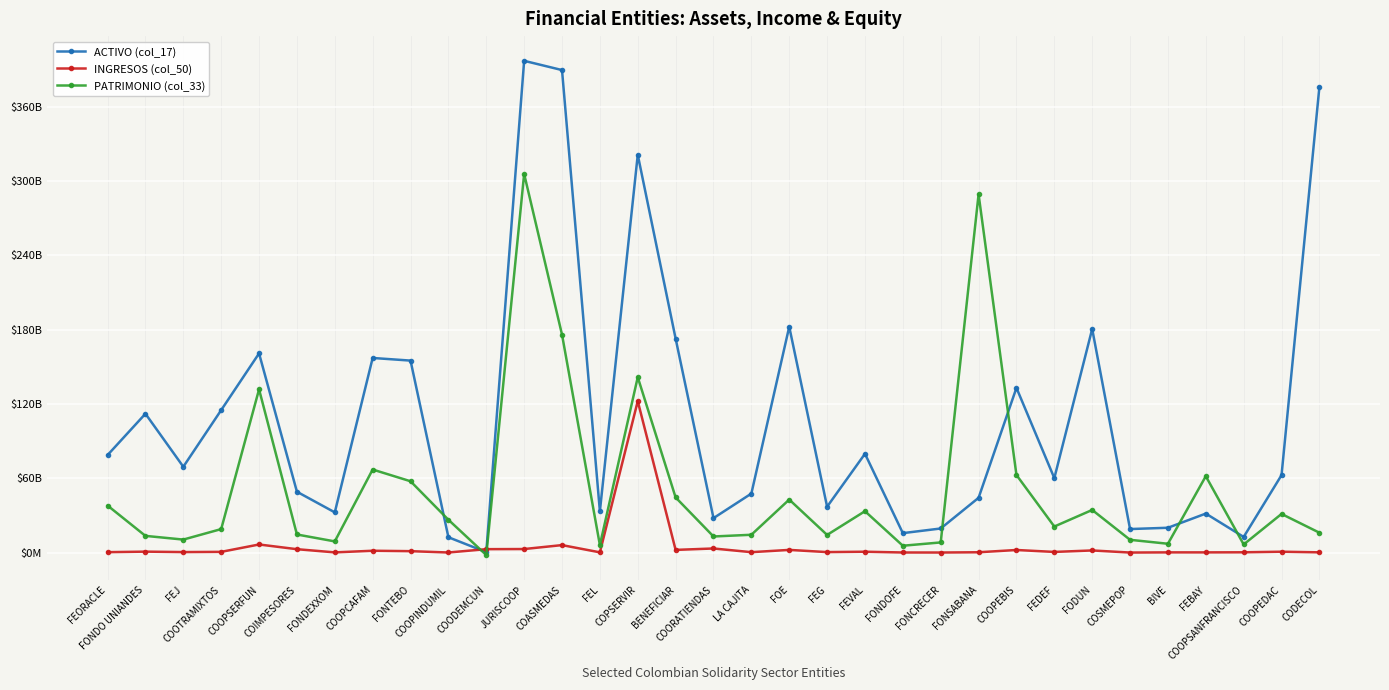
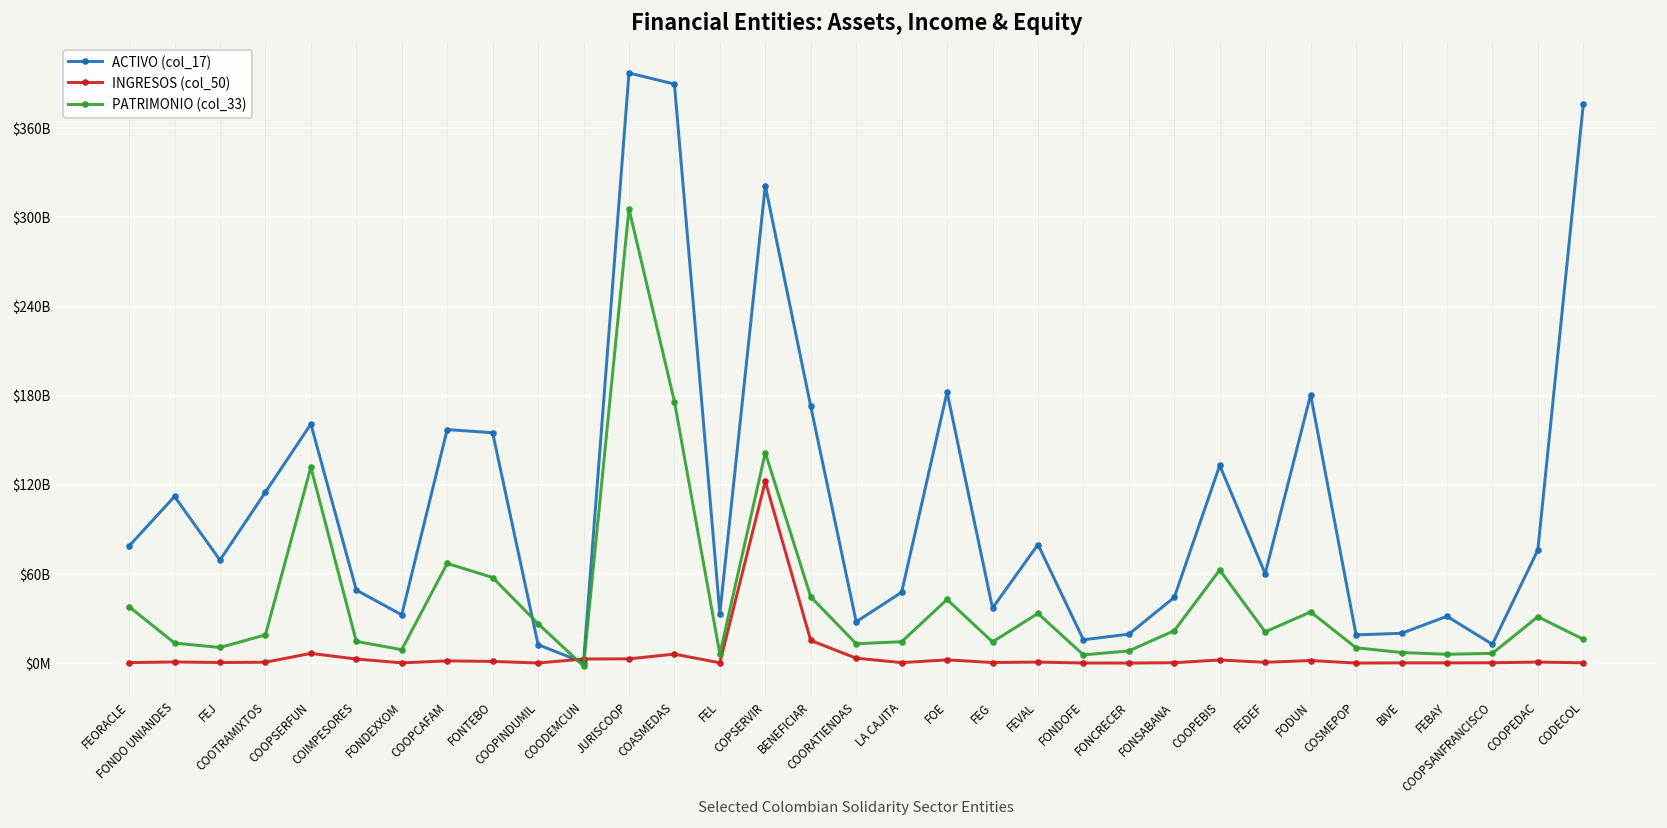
INGRESOS (col_50), BENEFICIAR: $2000000000 -> $15000000000
PATRIMONIO (col_33), FONSABANA: $289000000000 -> $22000000000
PATRIMONIO (col_33), FEBAY: $62000000000 -> $6000000000
ACTIVO (col_17), COOPEDAC: $63000000000 -> $76000000000
